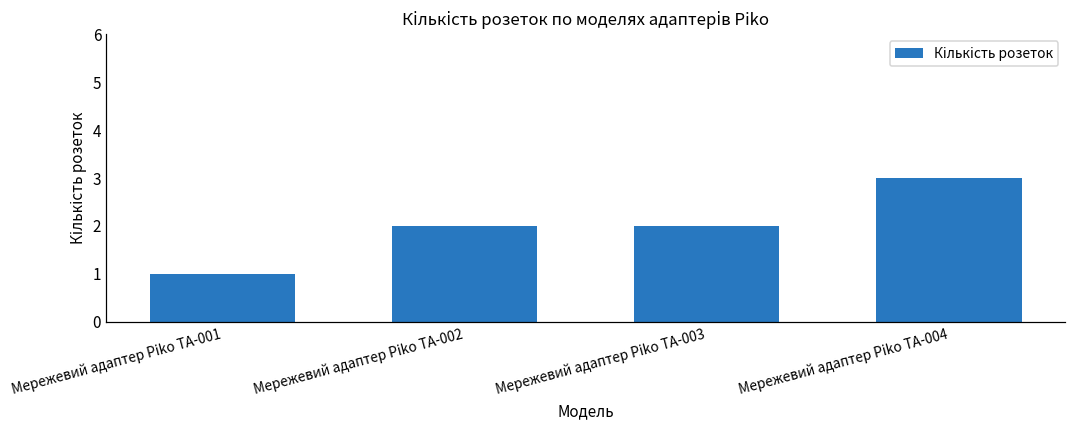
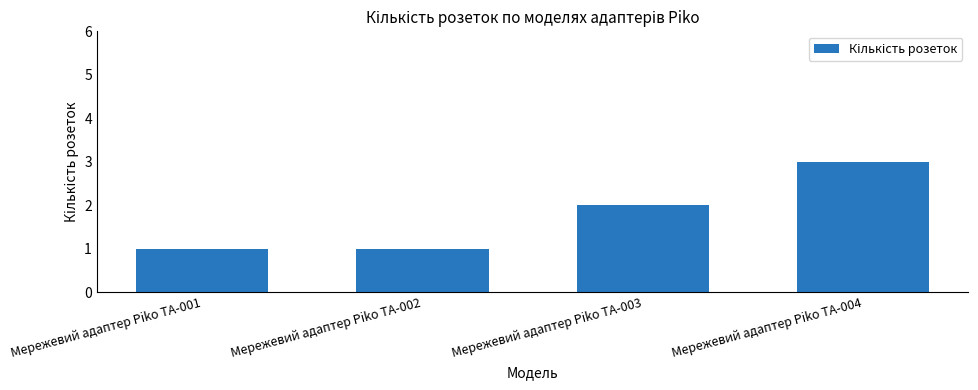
Мережевий адаптер Piko TA-002: 2 -> 1
